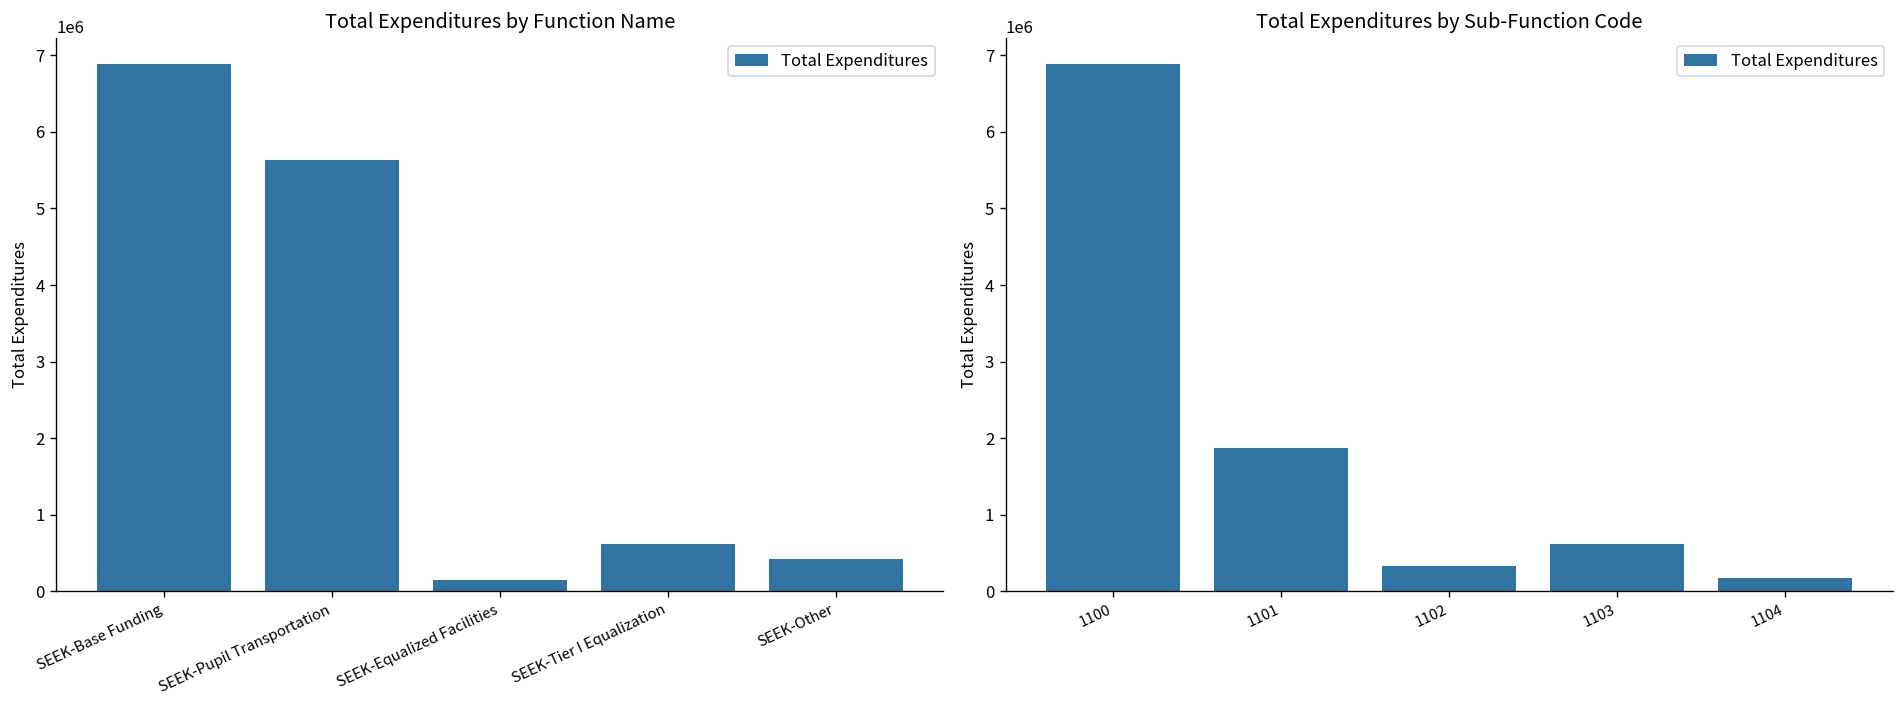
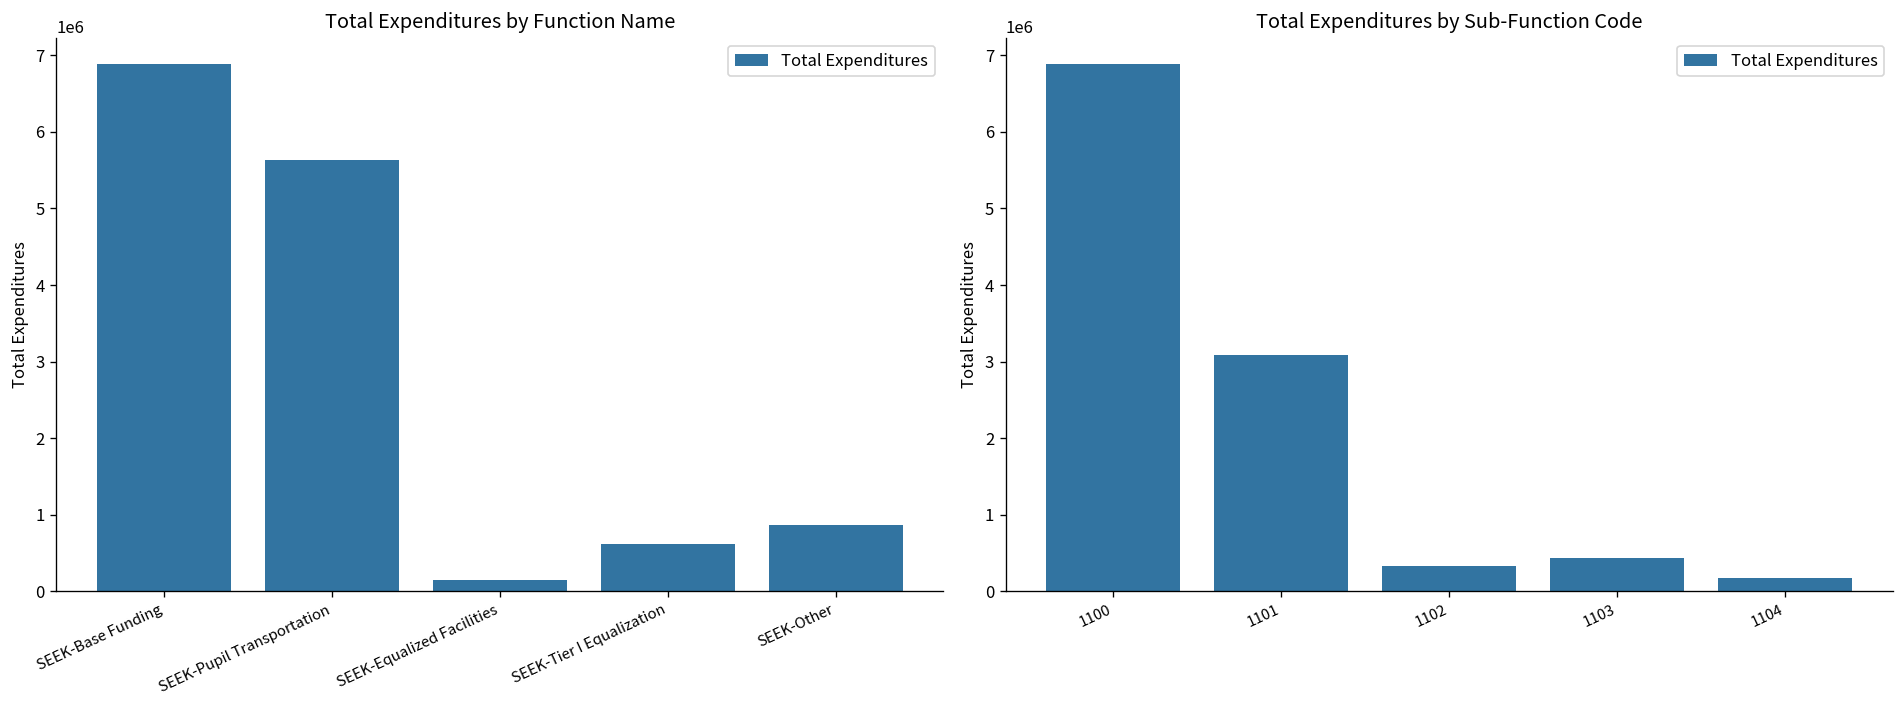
Total Expenditures by Function Name, SEEK-Other: 400000 -> 900000
Total Expenditures by Sub-Function Code, 1101: 1900000 -> 3100000
Total Expenditures by Sub-Function Code, 1103: 600000 -> 400000
